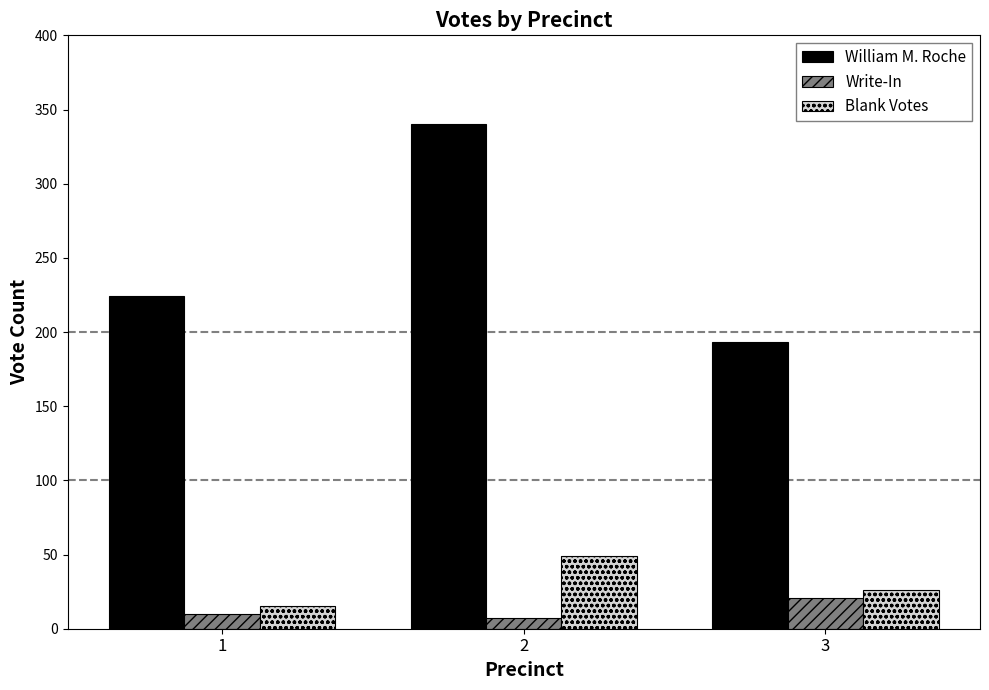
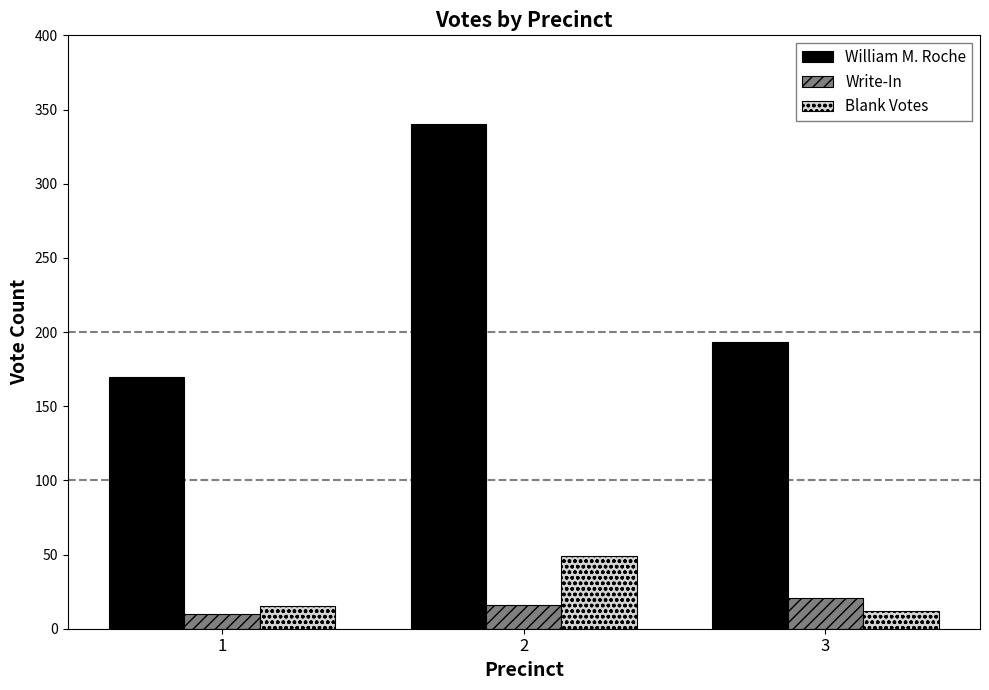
William M. Roche, 1: 224 -> 170
Write-In, 2: 7 -> 16
Blank Votes, 3: 26 -> 12
